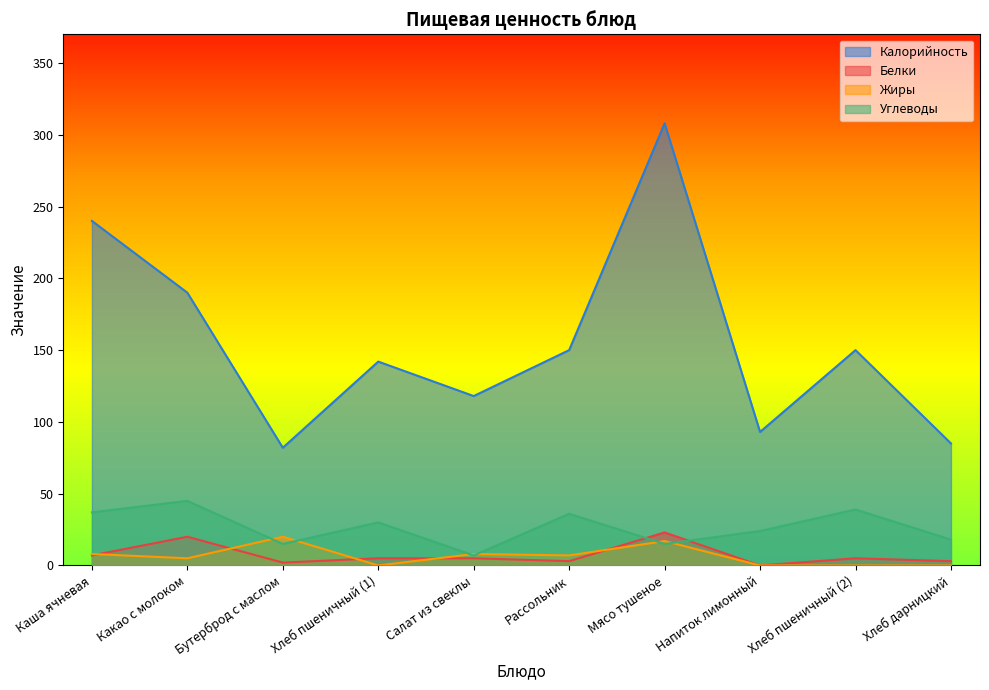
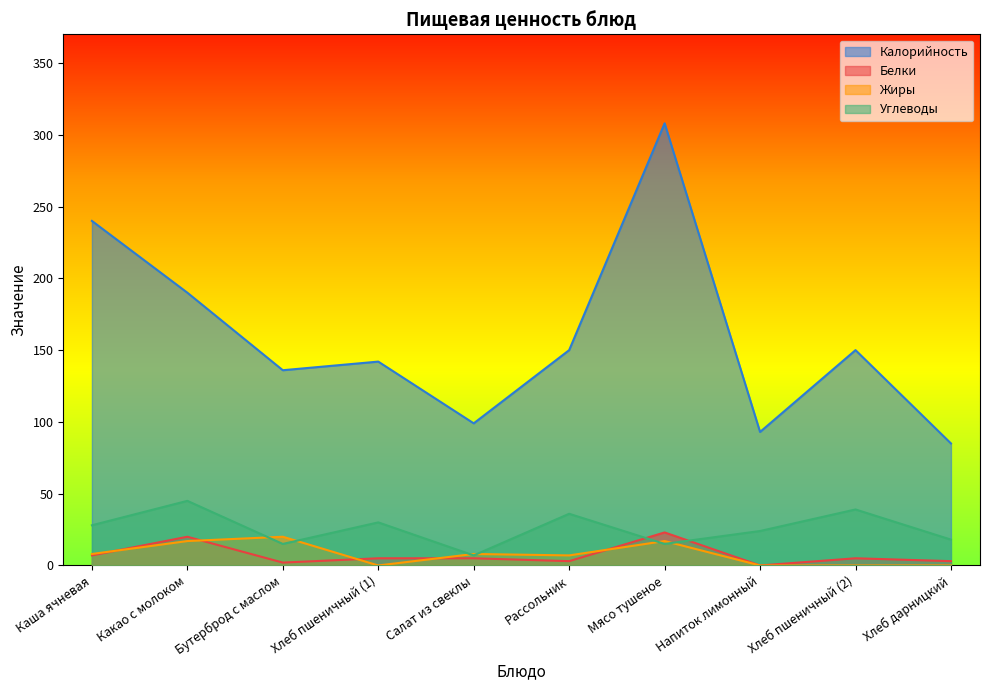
Углеводы, Каша ячневая: 37 -> 28
Жиры, Какао с молоком: 5 -> 17
Калорийность, Бутерброд с маслом: 82 -> 136
Калорийность, Салат из свеклы: 118 -> 99
